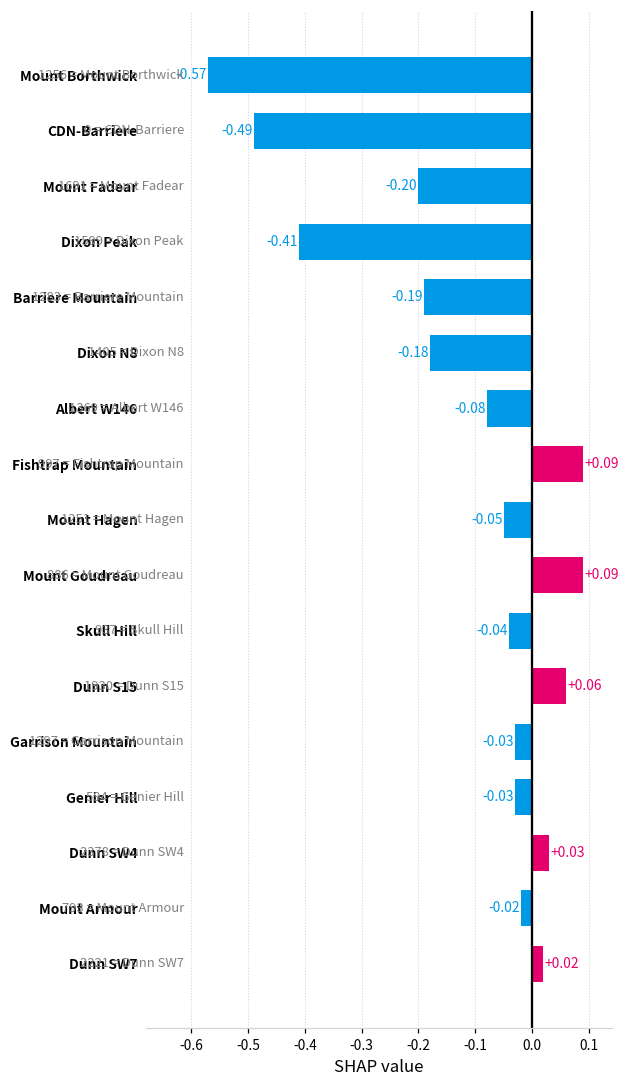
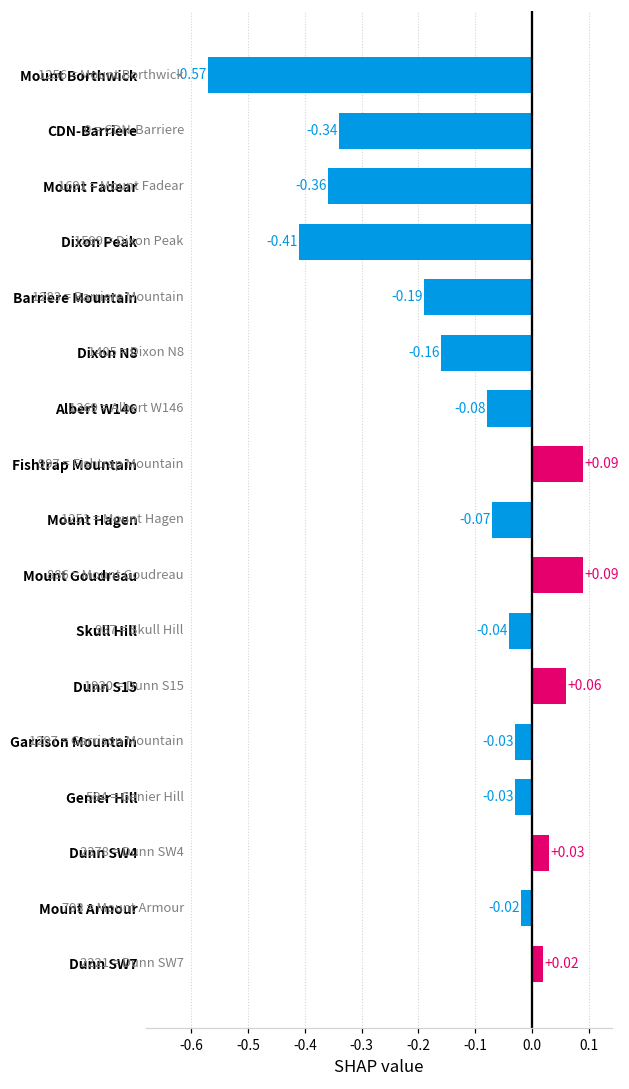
CDN-Barriere: -0.49 -> -0.34
Mount Fadear: -0.20 -> -0.36
Dixon N8: -0.18 -> -0.16
Mount Hagen: -0.05 -> -0.07
